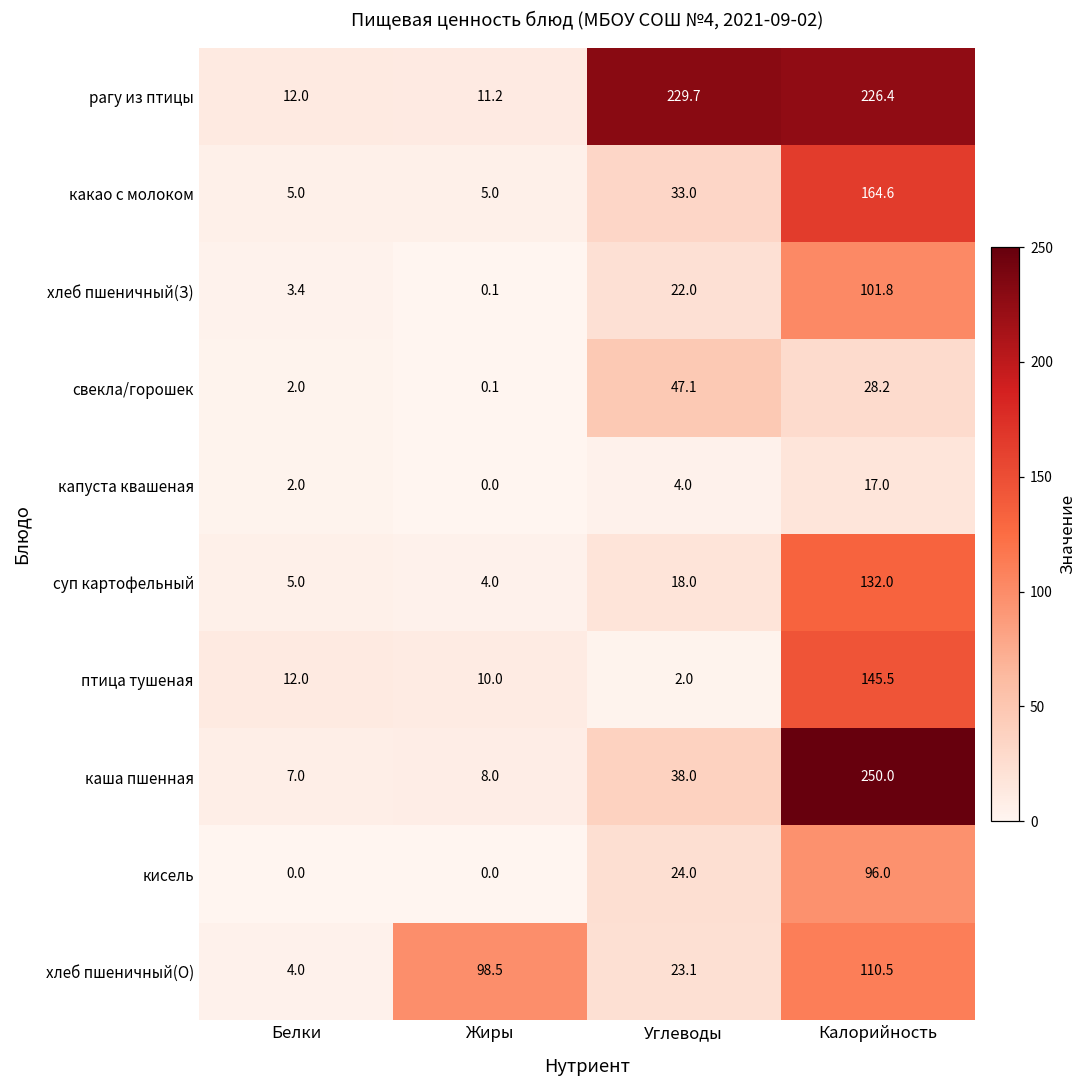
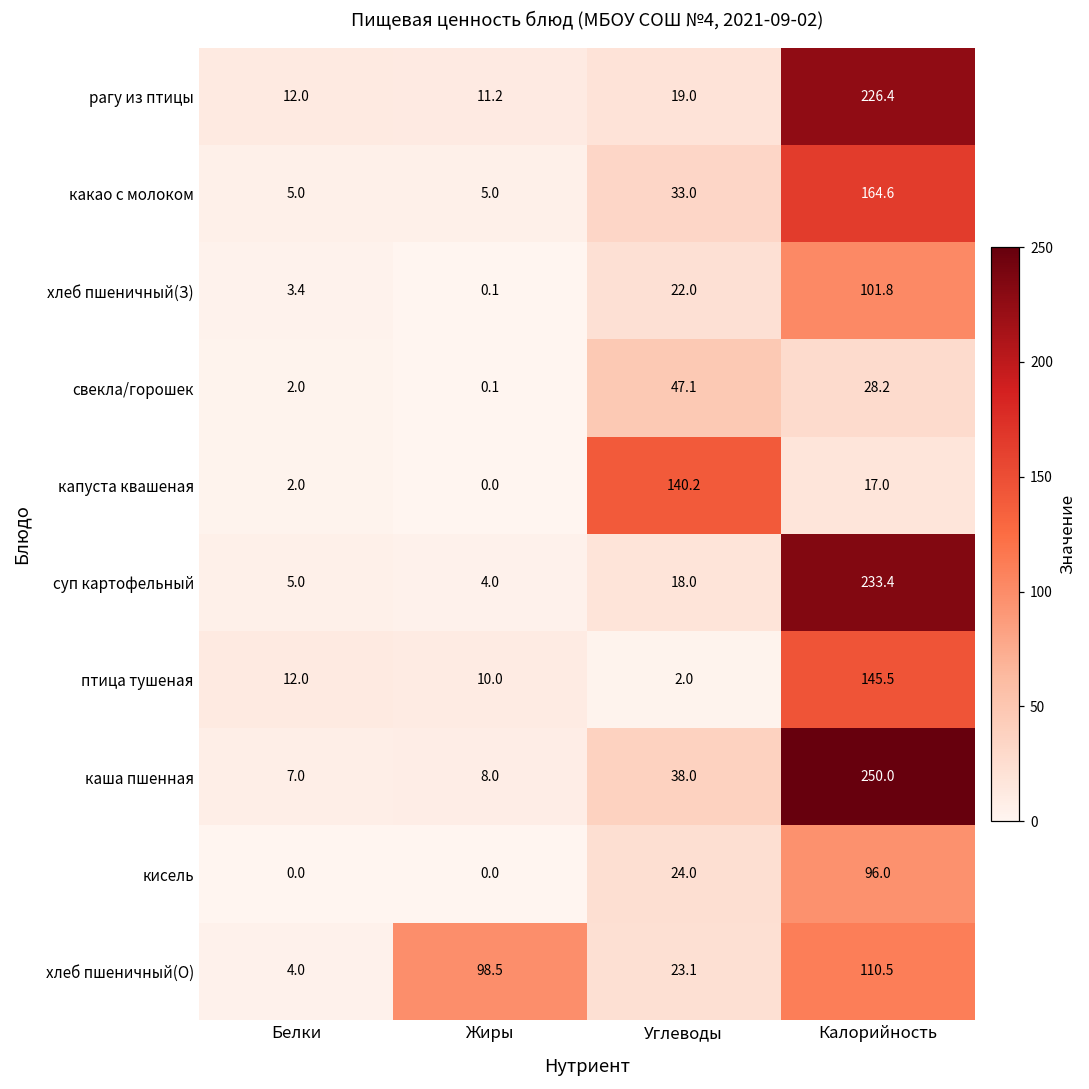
рагу из птицы, Углеводы: 229.7 -> 19.0
капуста квашеная, Углеводы: 4.0 -> 140.2
суп картофельный, Калорийность: 132.0 -> 233.4
